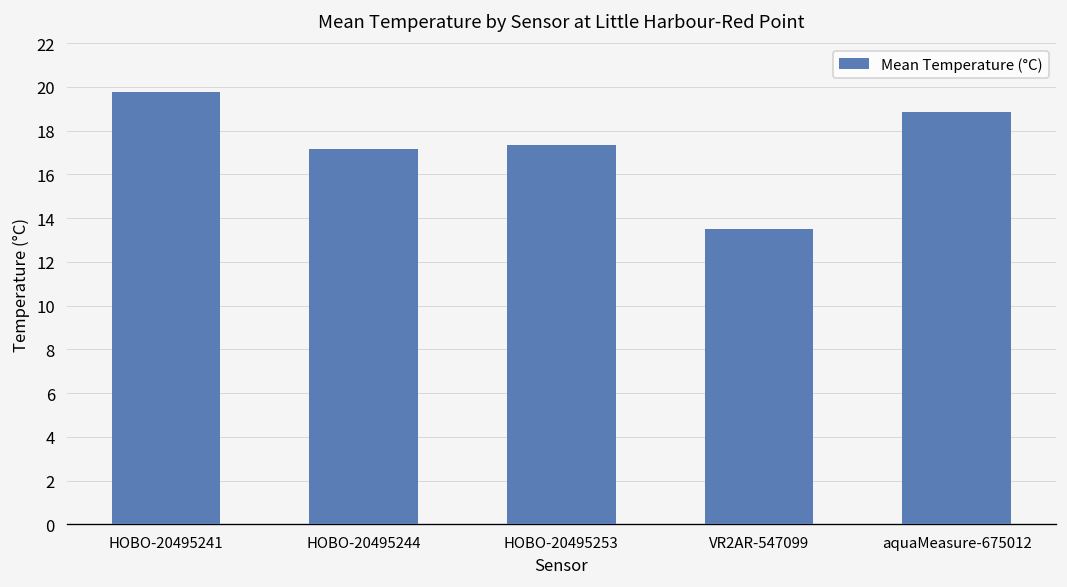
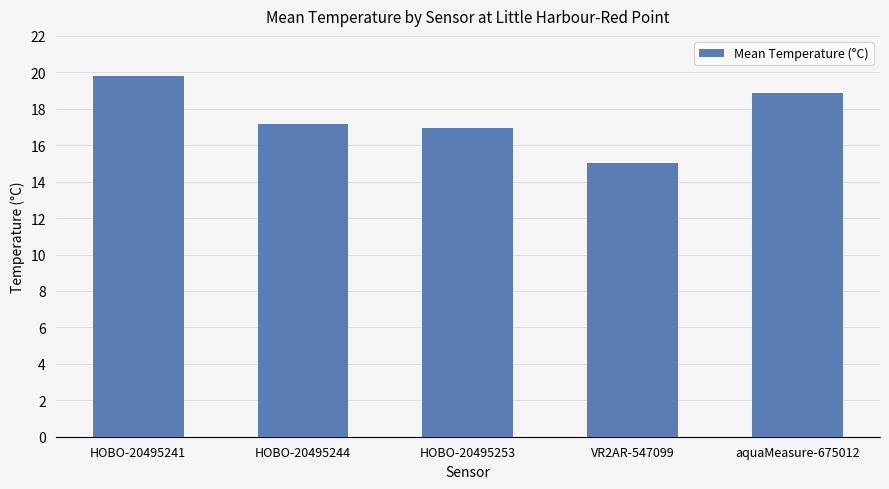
HOBO-20495253: 17.4 -> 16.9
VR2AR-547099: 13.5 -> 15.0
